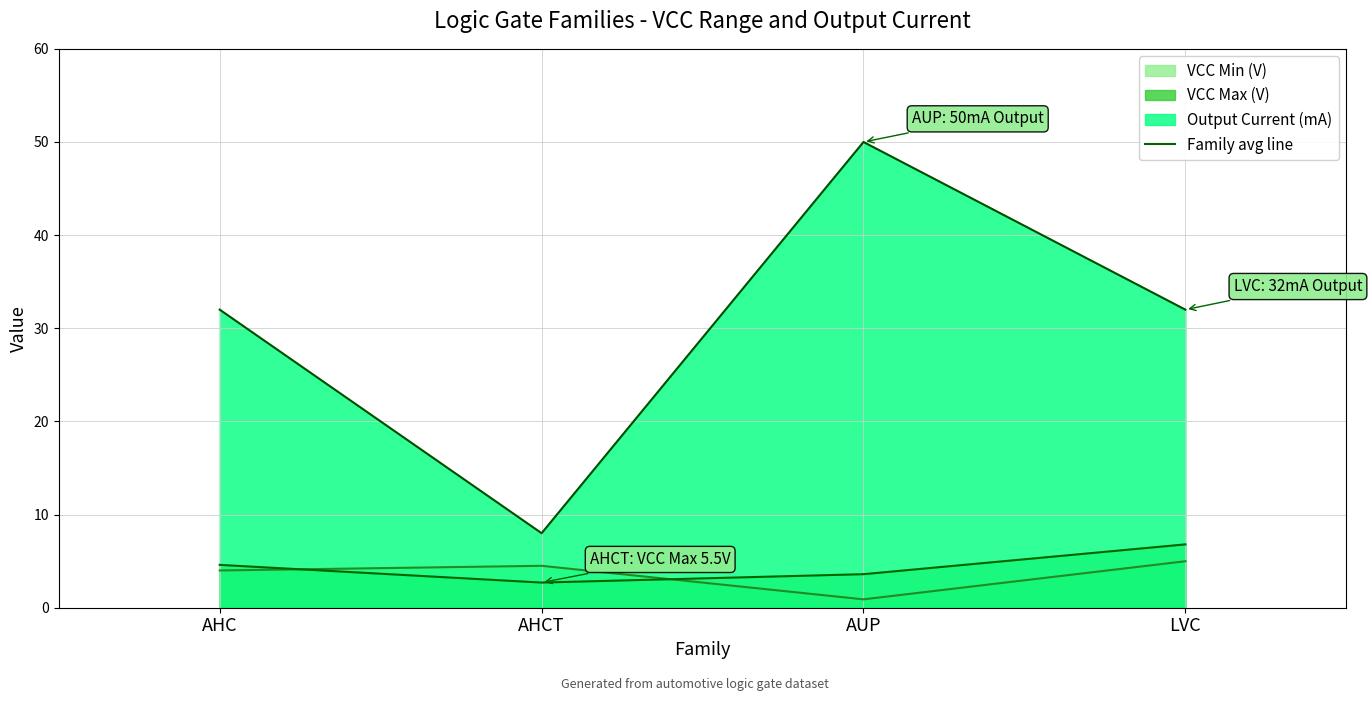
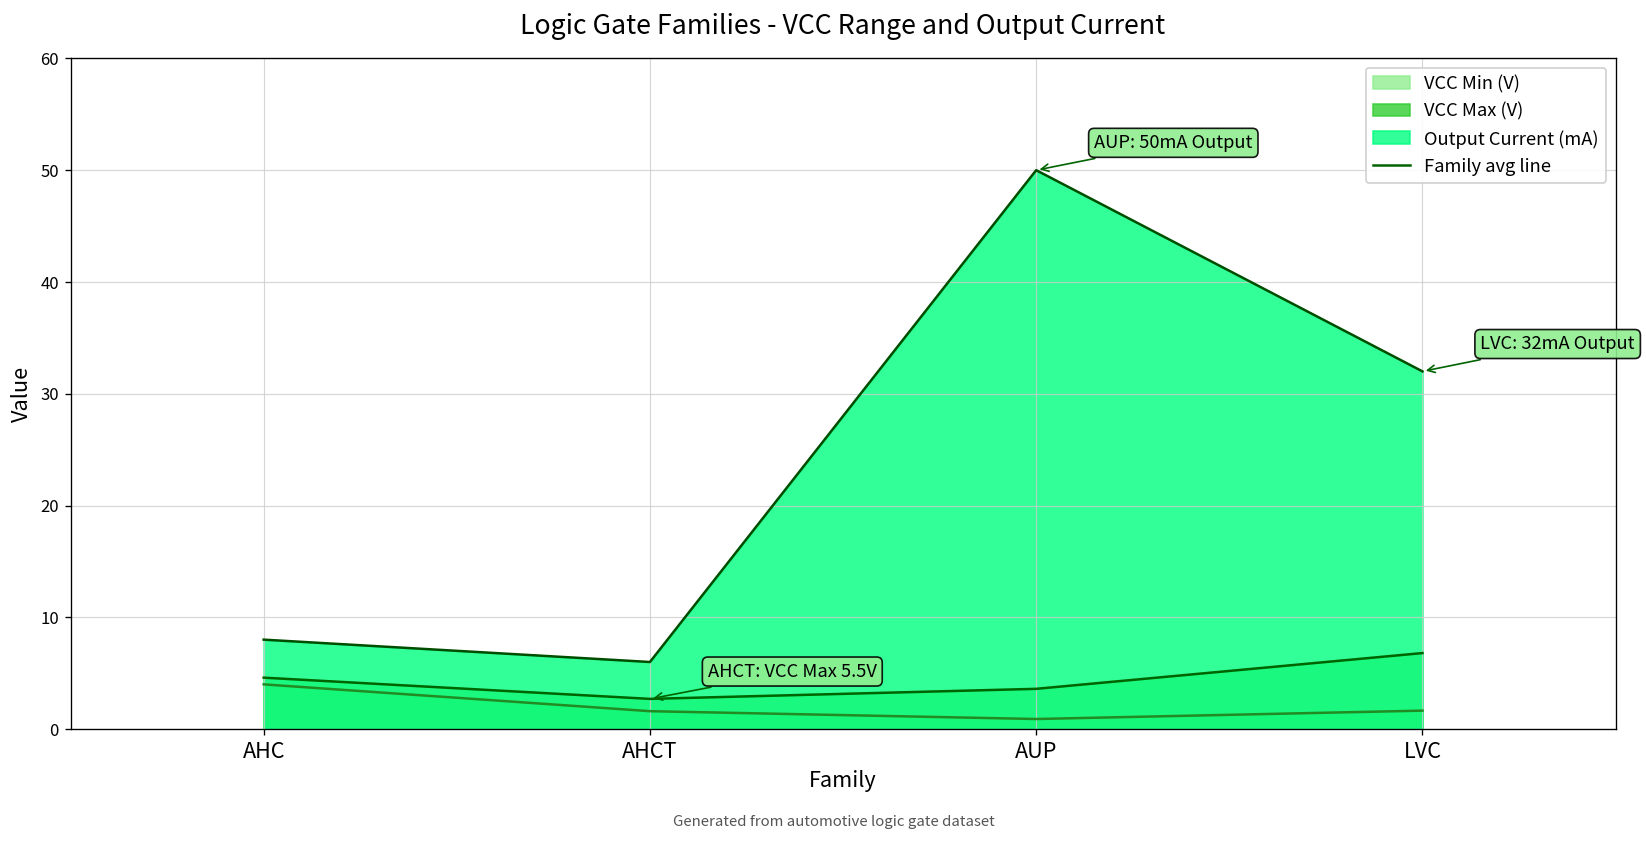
Output Current (mA), AHC: 32 -> 8
VCC Min (V), AHCT: 5 -> 2
Output Current (mA), AHCT: 8 -> 6
VCC Min (V), LVC: 5 -> 2
